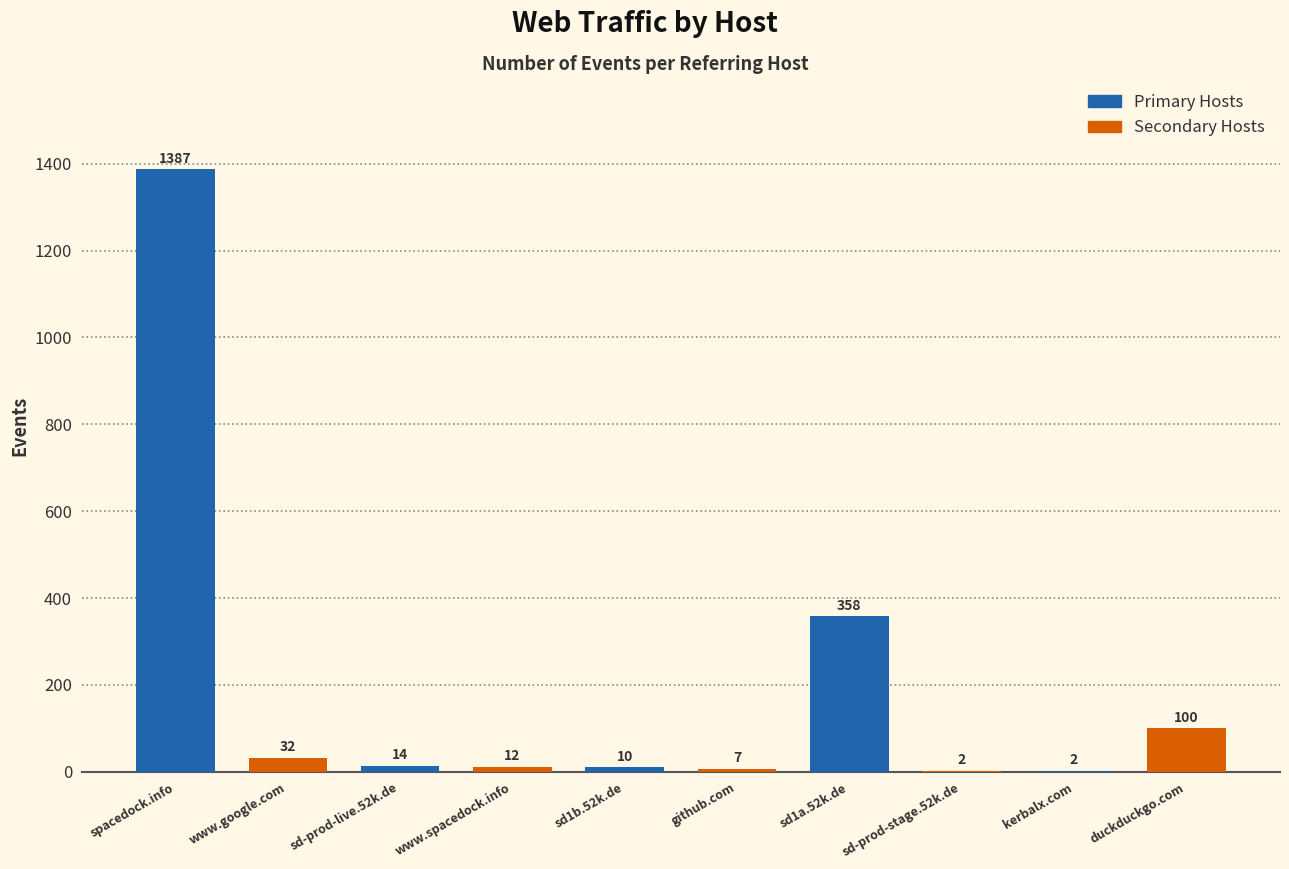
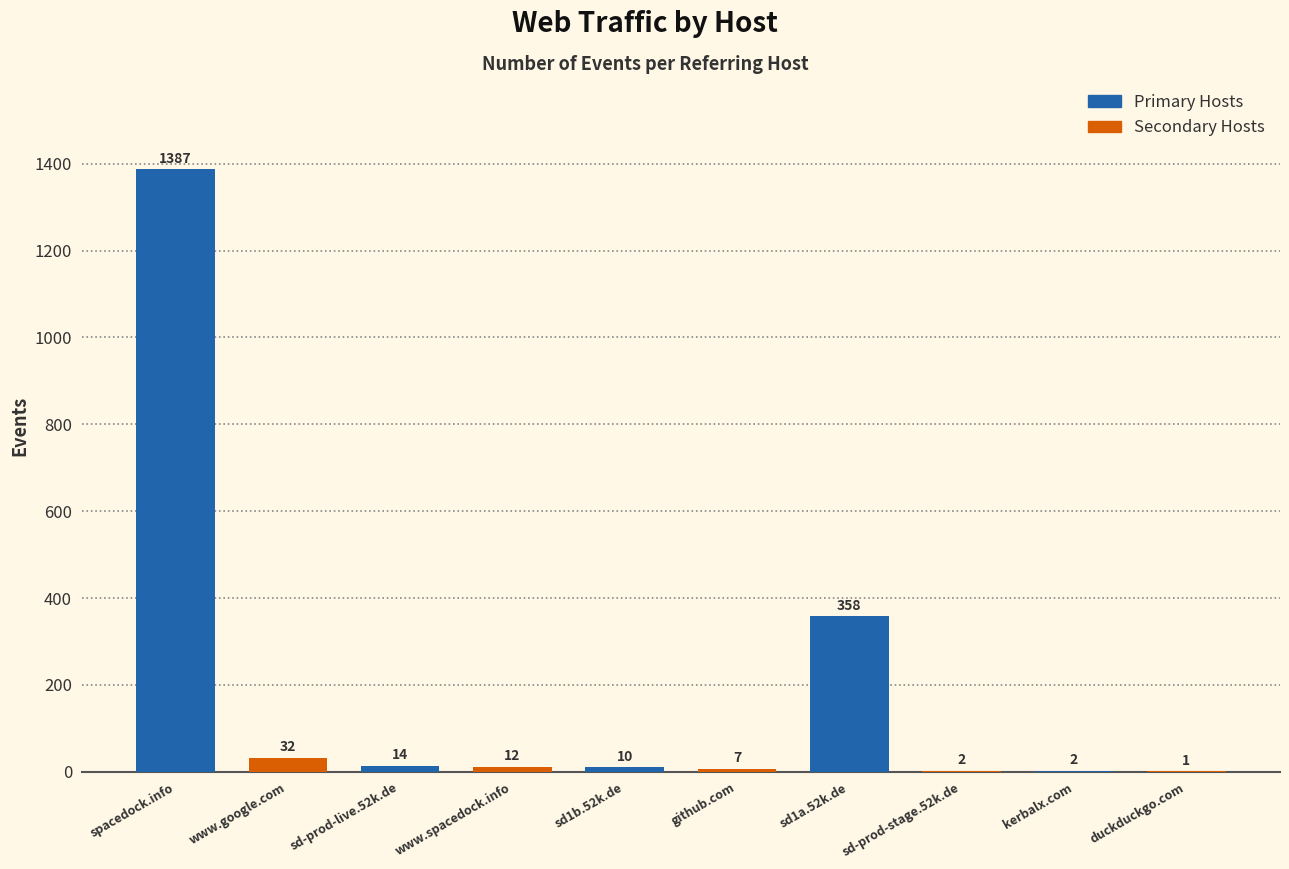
duckduckgo.com: 100 -> 1
